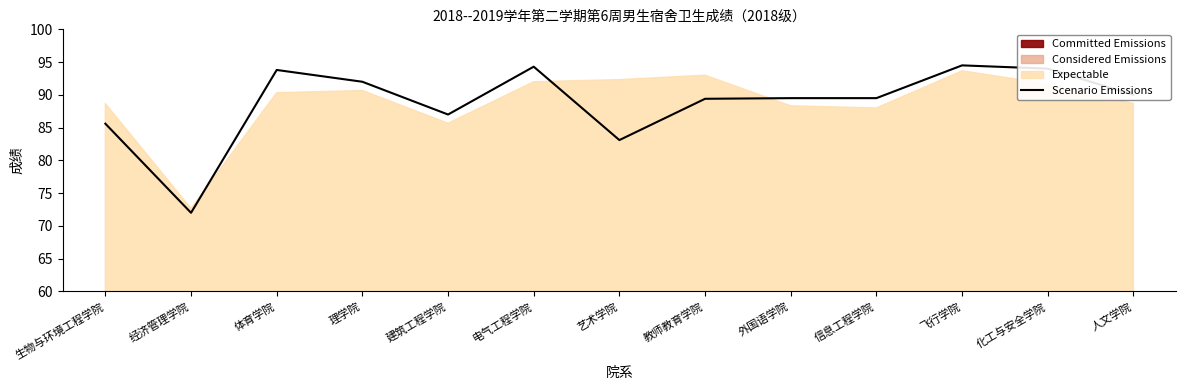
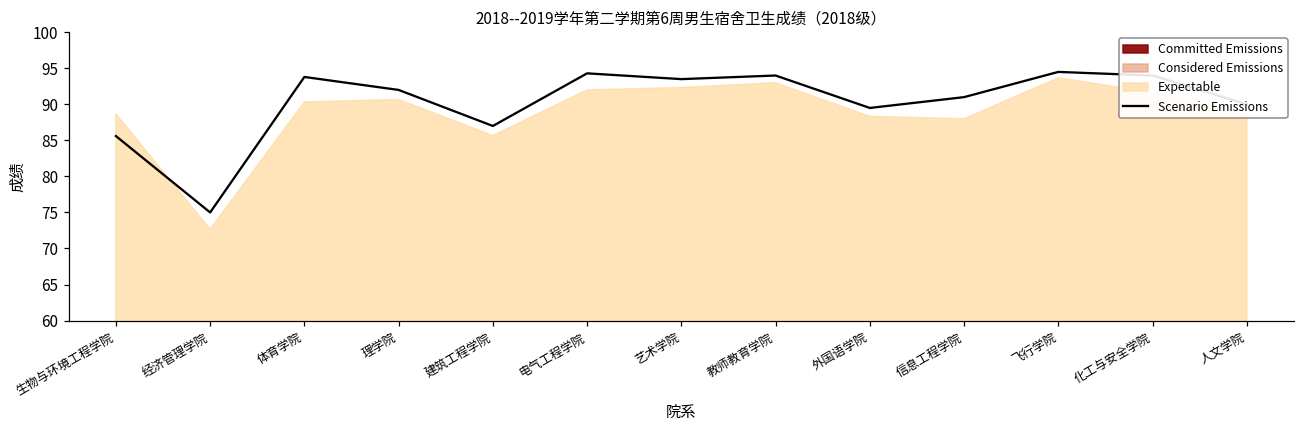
Scenario Emissions, 经济管理学院: 72 -> 75
Scenario Emissions, 艺术学院: 83 -> 94
Scenario Emissions, 教师教育学院: 89 -> 94
Scenario Emissions, 信息工程学院: 90 -> 91
